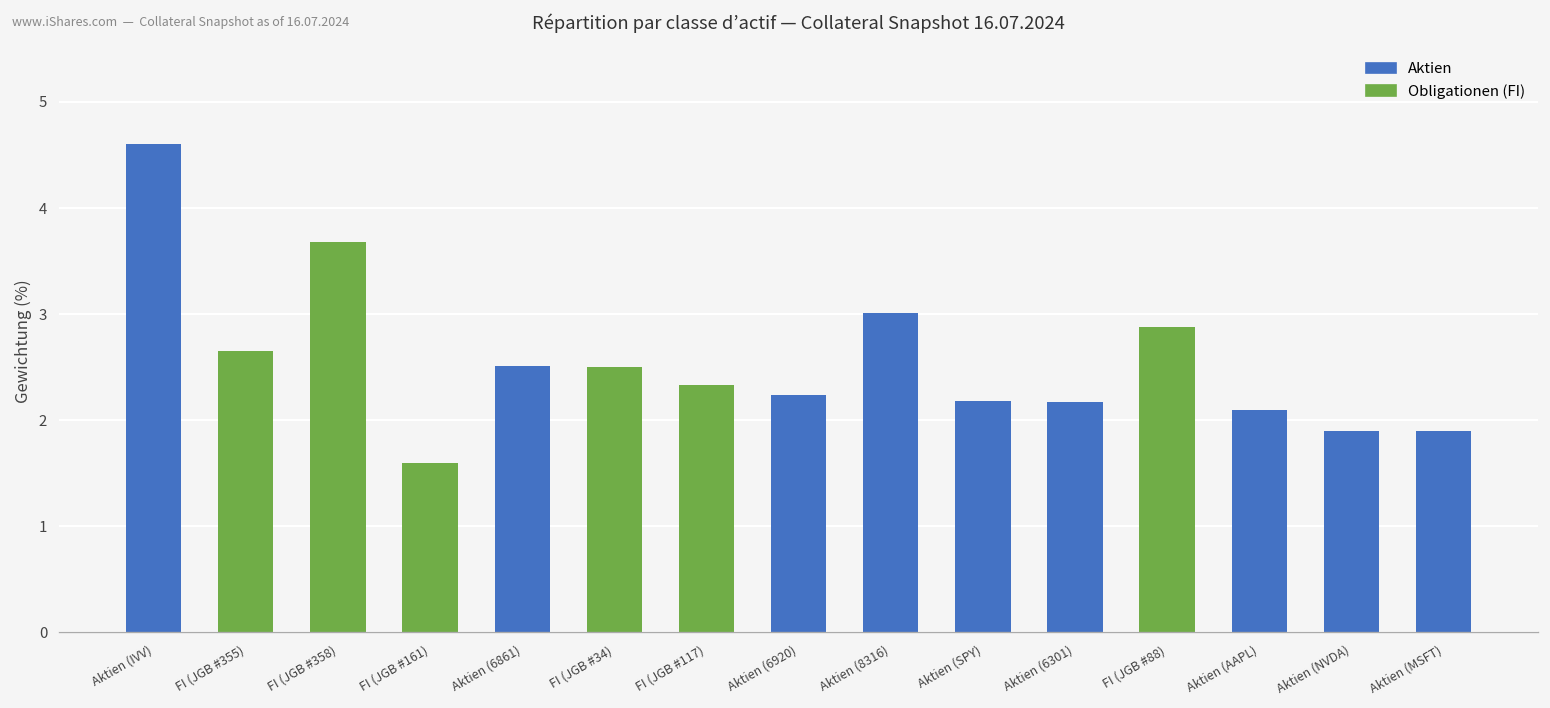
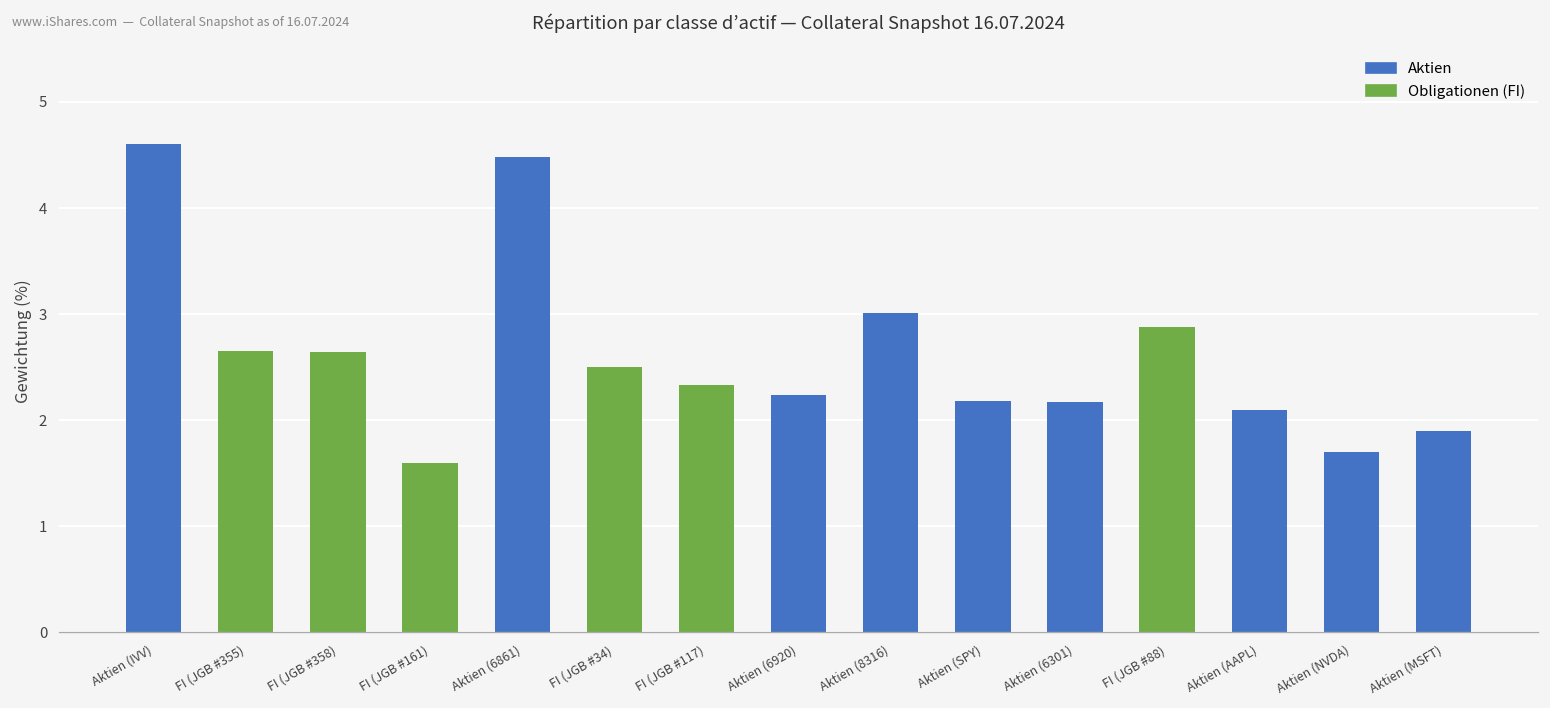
FI (JGB #358): 3.7 -> 2.6
Aktien (6861): 2.5 -> 4.5
Aktien (NVDA): 1.9 -> 1.7
